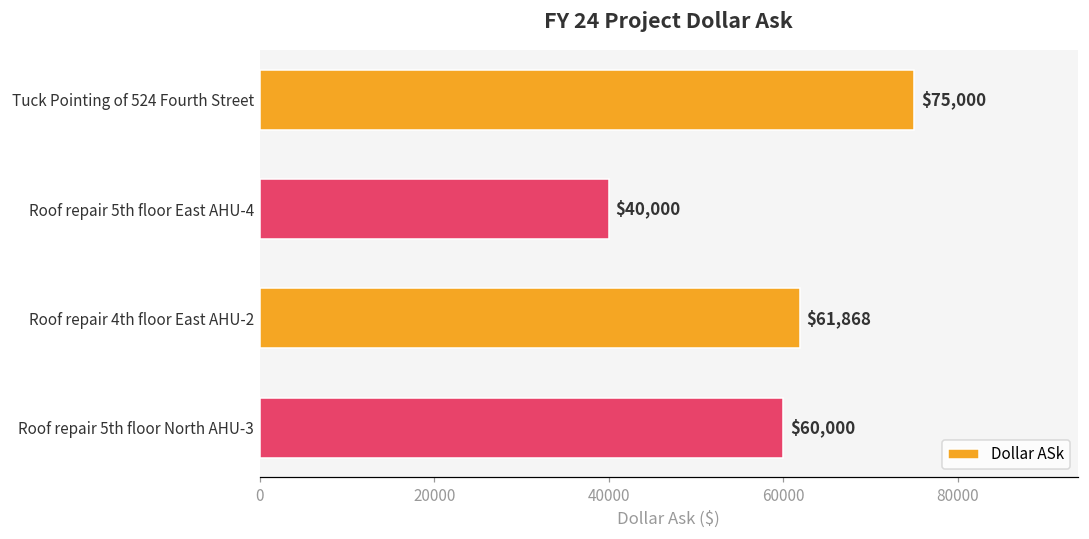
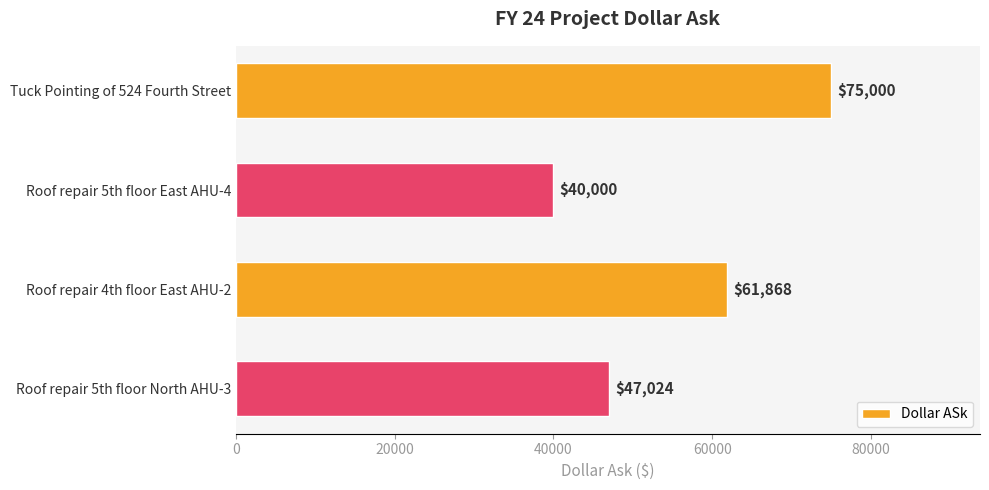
Roof repair 5th floor North AHU-3: $60,000 -> $47,024
